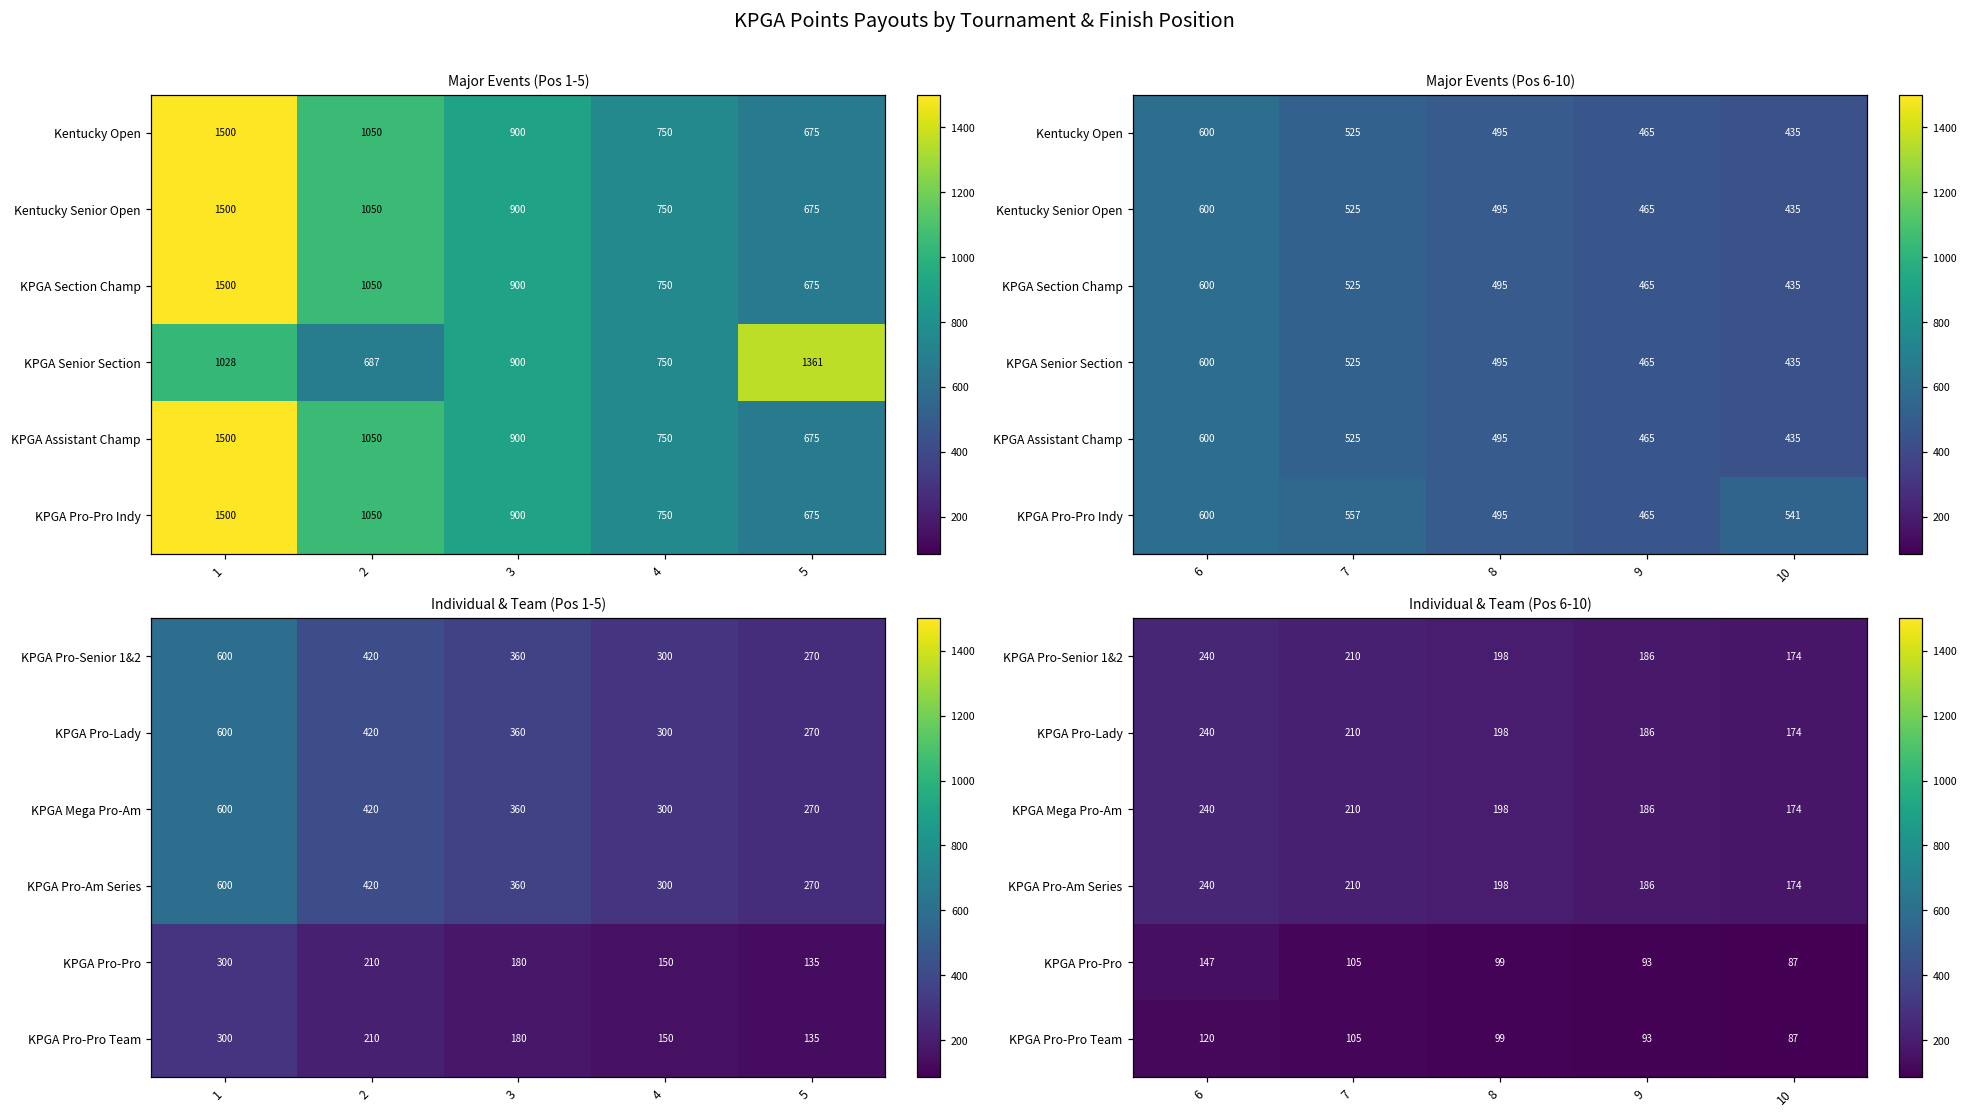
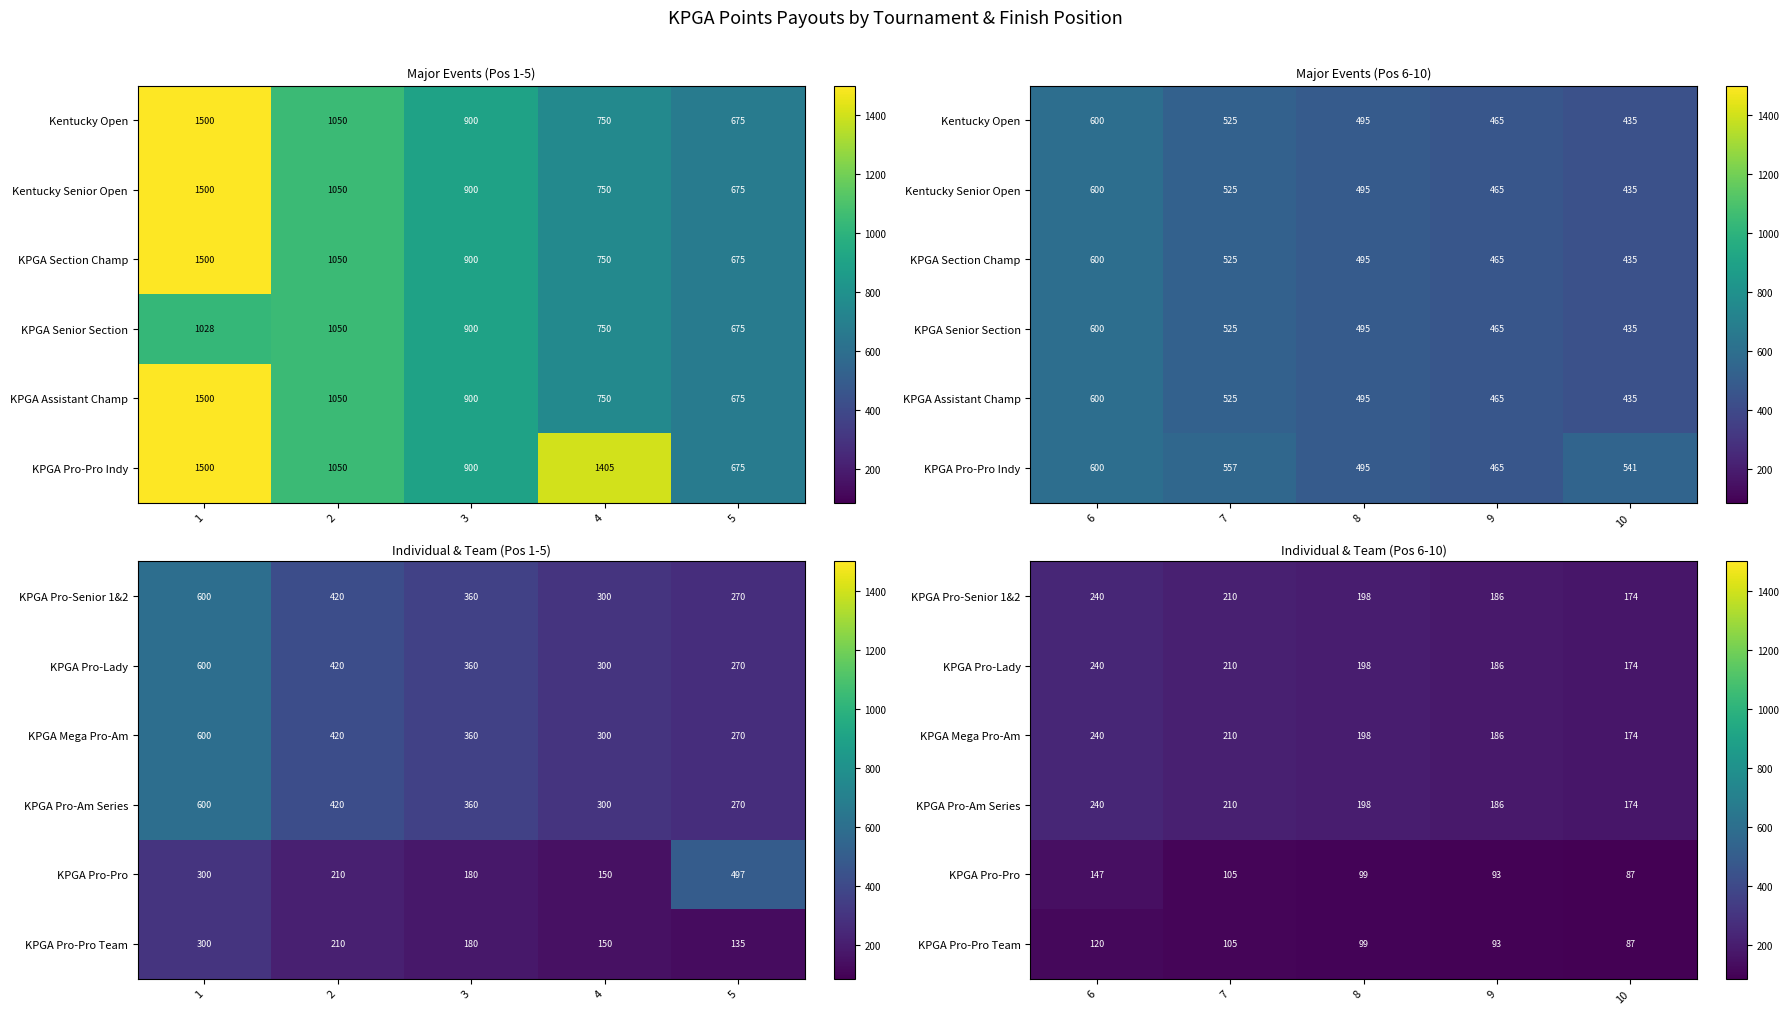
Major Events (Pos 1-5), KPGA Senior Section, 2: 687 -> 1050
Major Events (Pos 1-5), KPGA Senior Section, 5: 1361 -> 675
Major Events (Pos 1-5), KPGA Pro-Pro Indy, 4: 750 -> 1405
Individual & Team (Pos 1-5), KPGA Pro-Pro, 5: 135 -> 497
